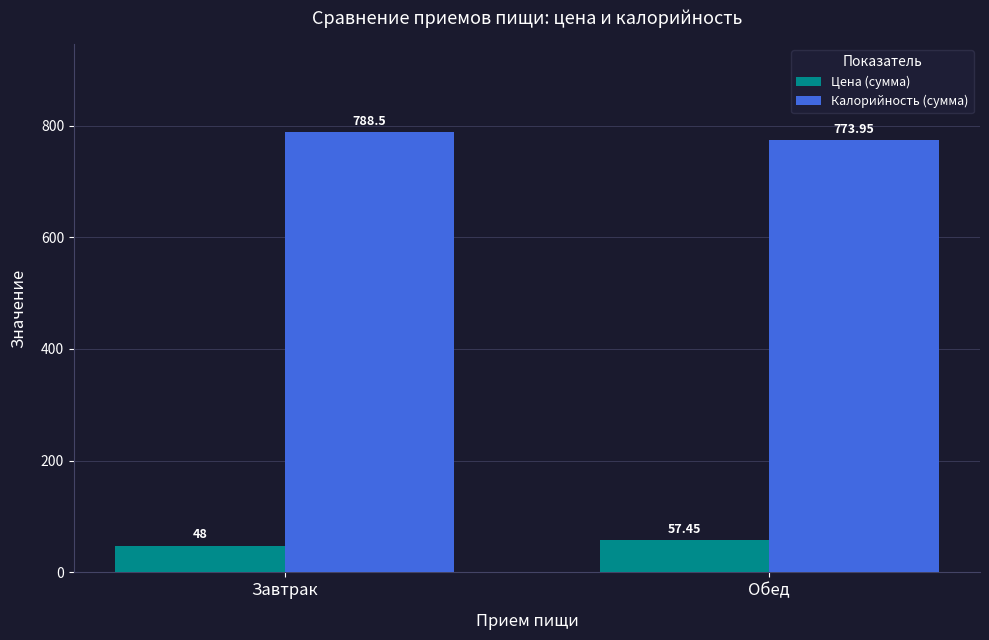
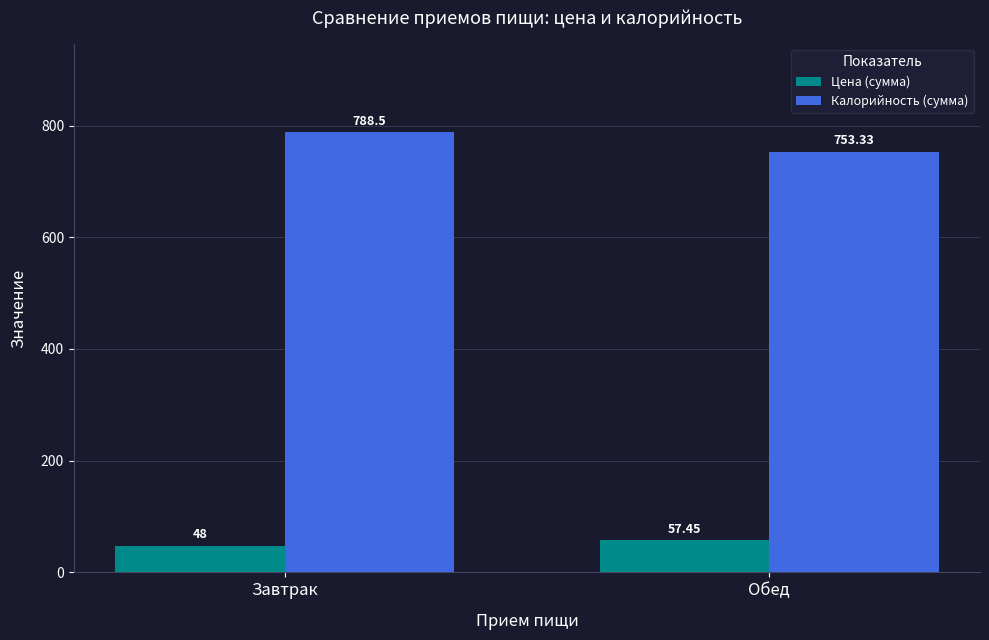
Калорийность (сумма), Обед: 773.95 -> 753.33
